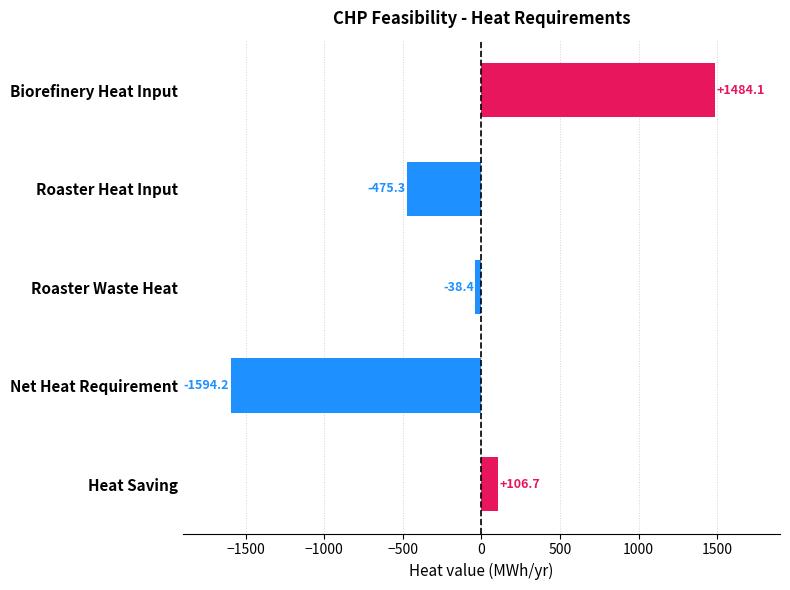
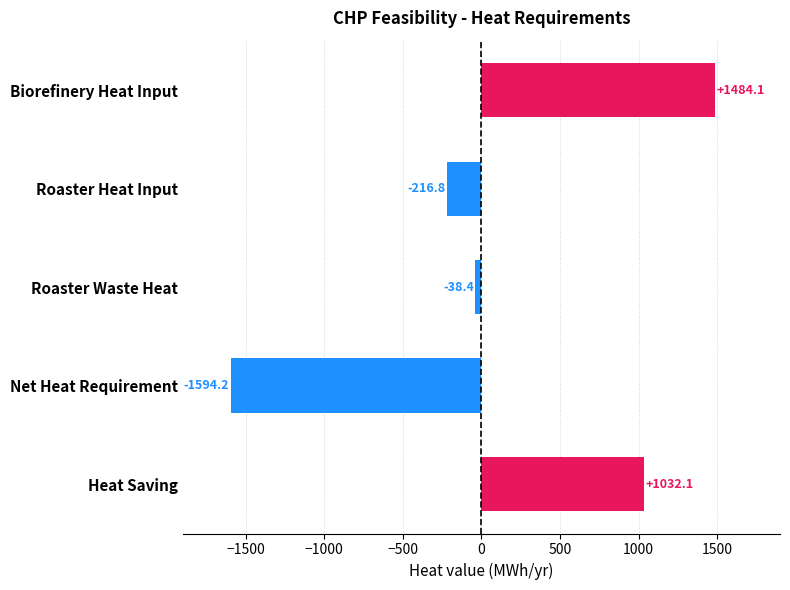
Roaster Heat Input: -475.3 -> -216.8
Heat Saving: +106.7 -> +1032.1
